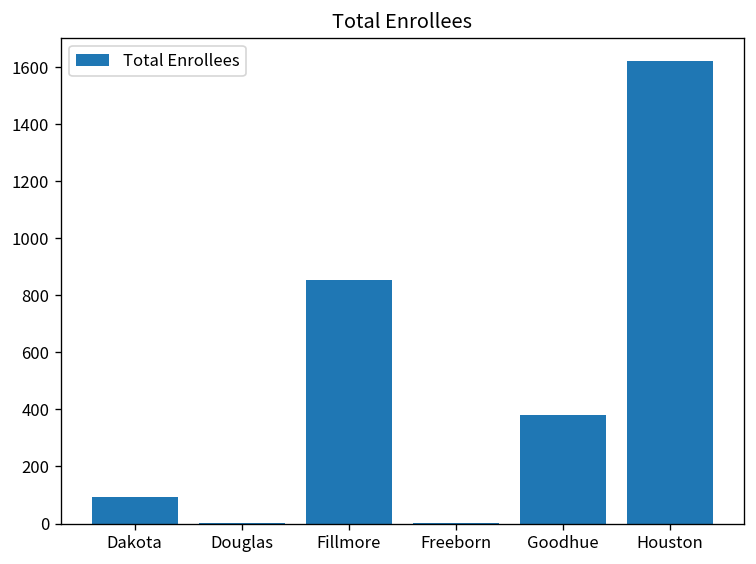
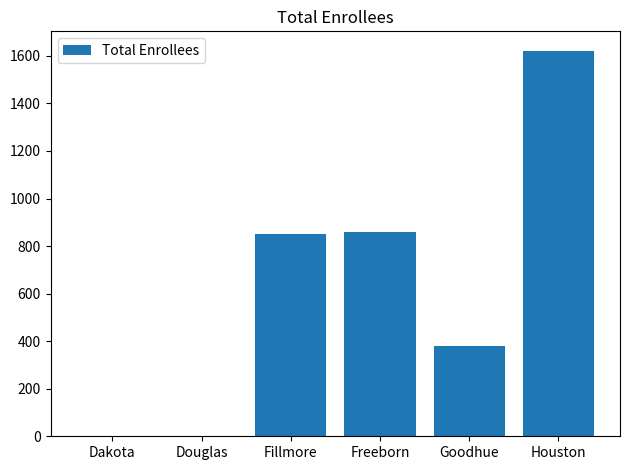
Dakota: 90 -> 0
Freeborn: 0 -> 860
